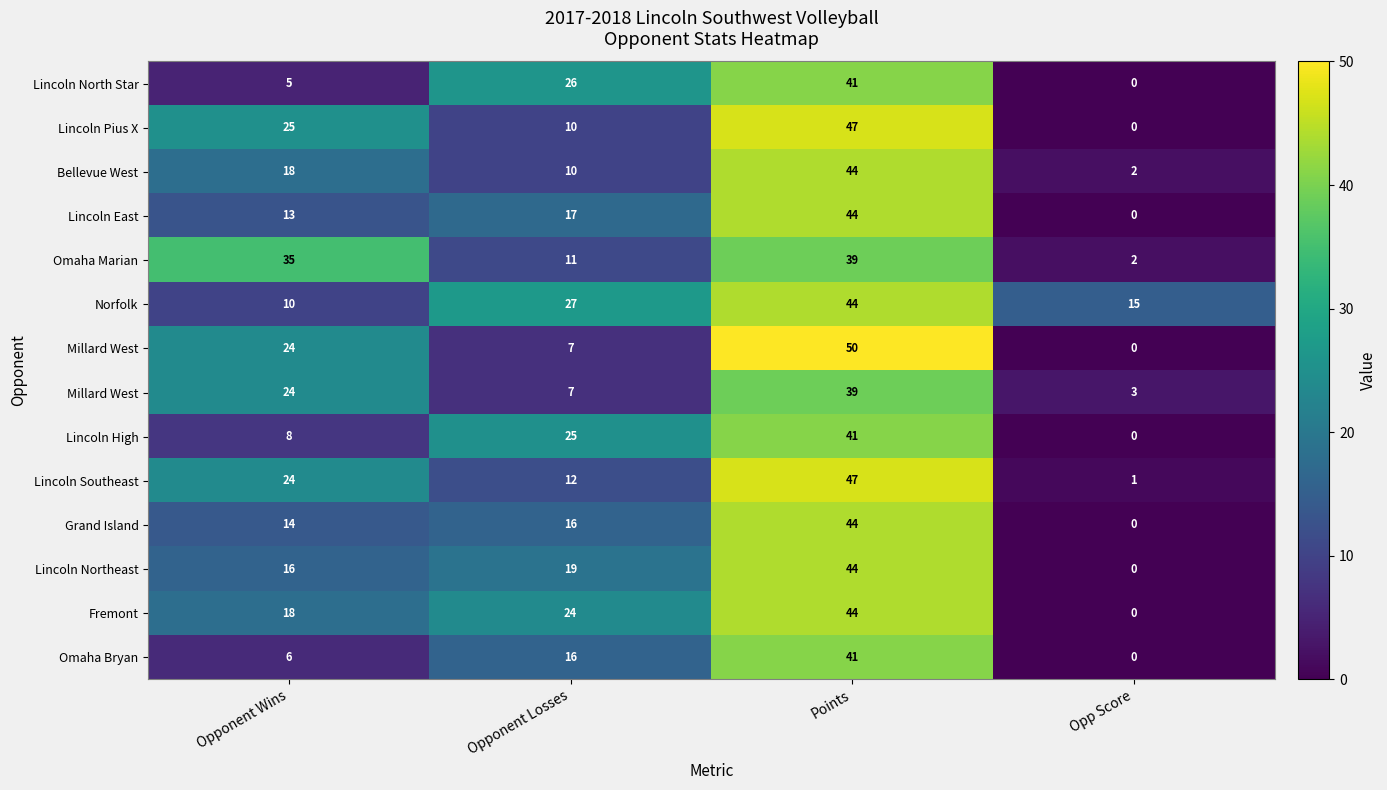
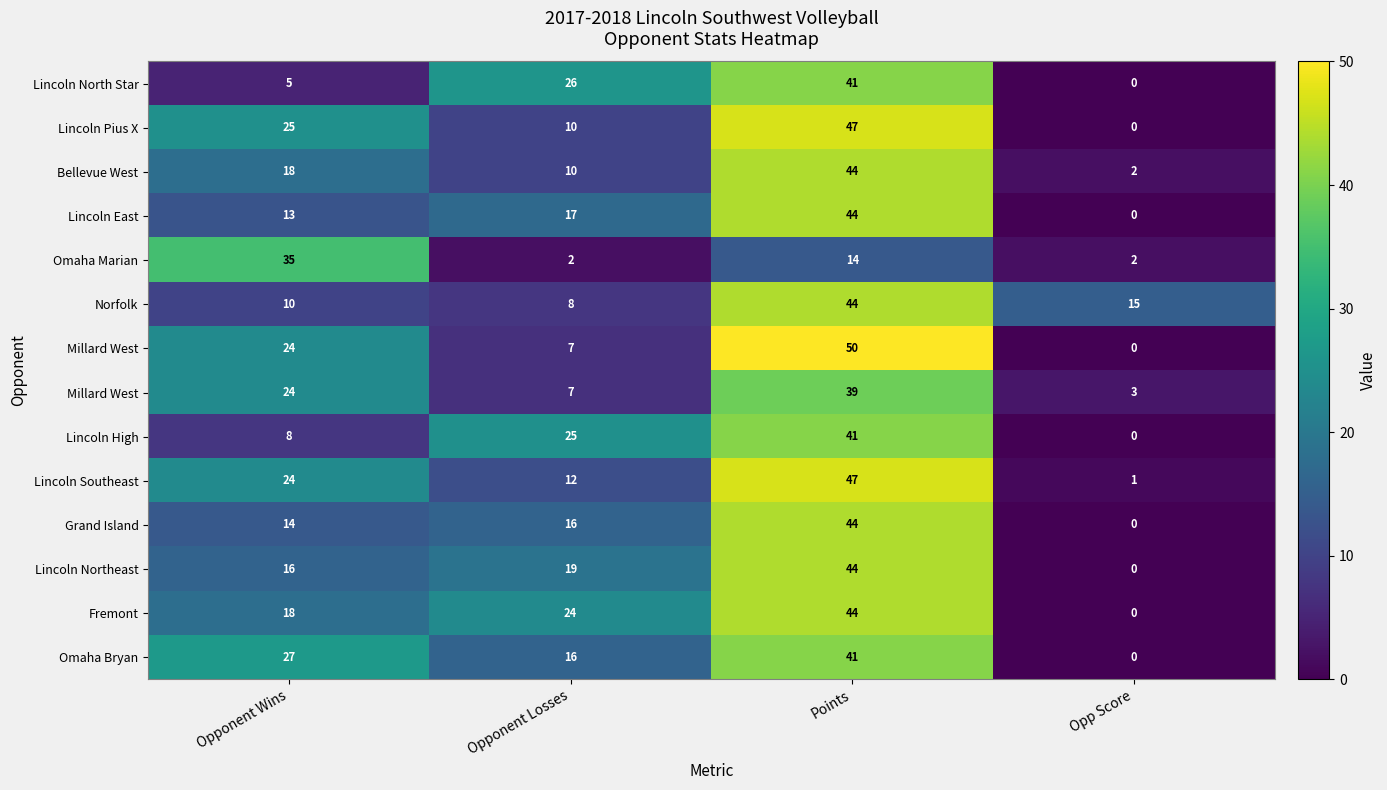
Omaha Marian, Opponent Losses: 11 -> 2
Omaha Marian, Points: 39 -> 14
Norfolk, Opponent Losses: 27 -> 8
Omaha Bryan, Opponent Wins: 6 -> 27
